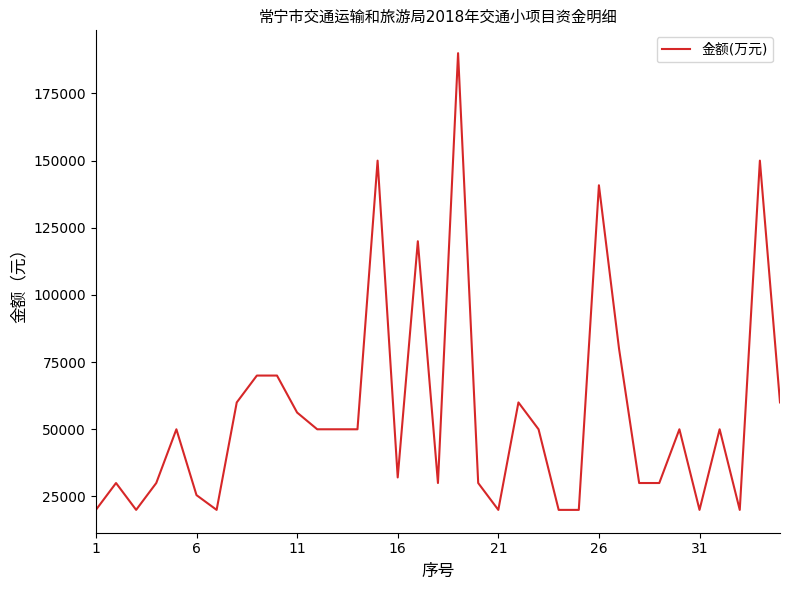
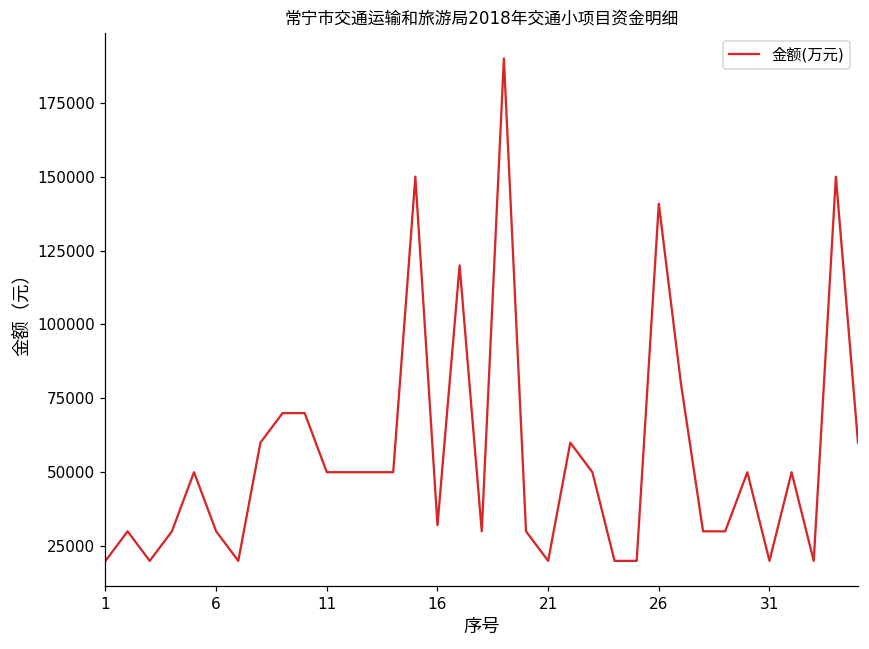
6: 25000 -> 30000
11: 56000 -> 50000
